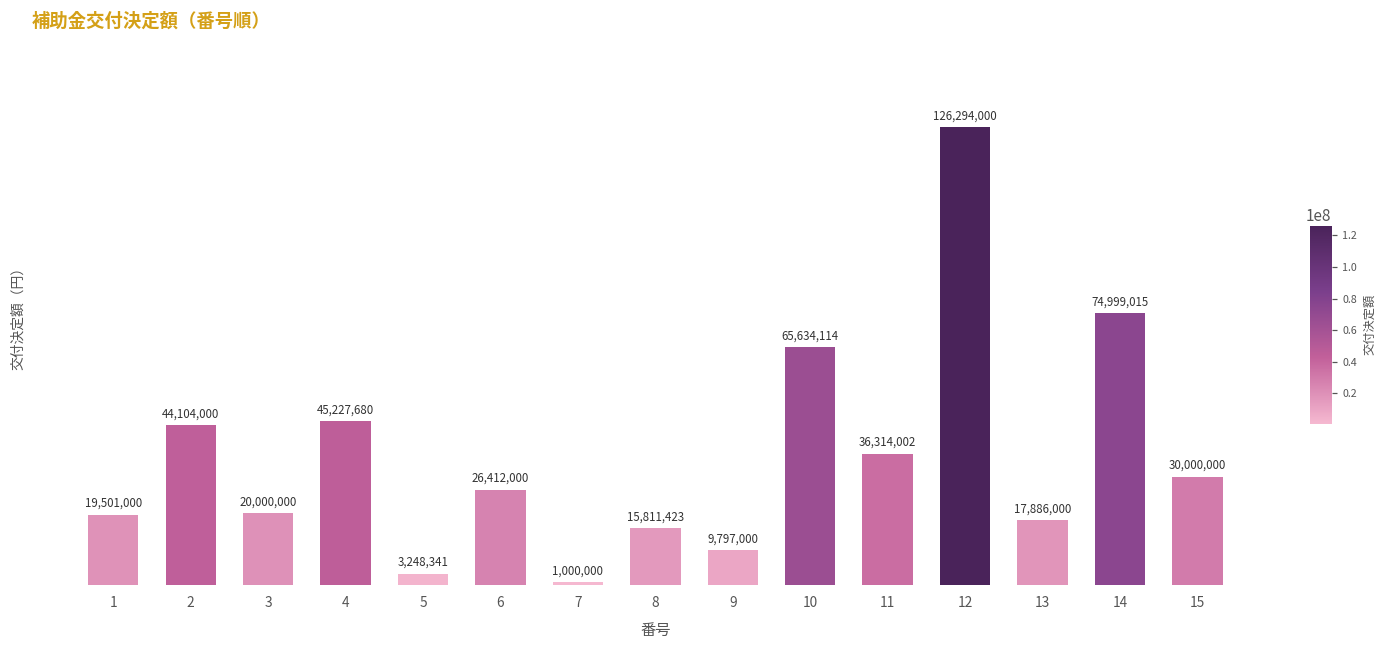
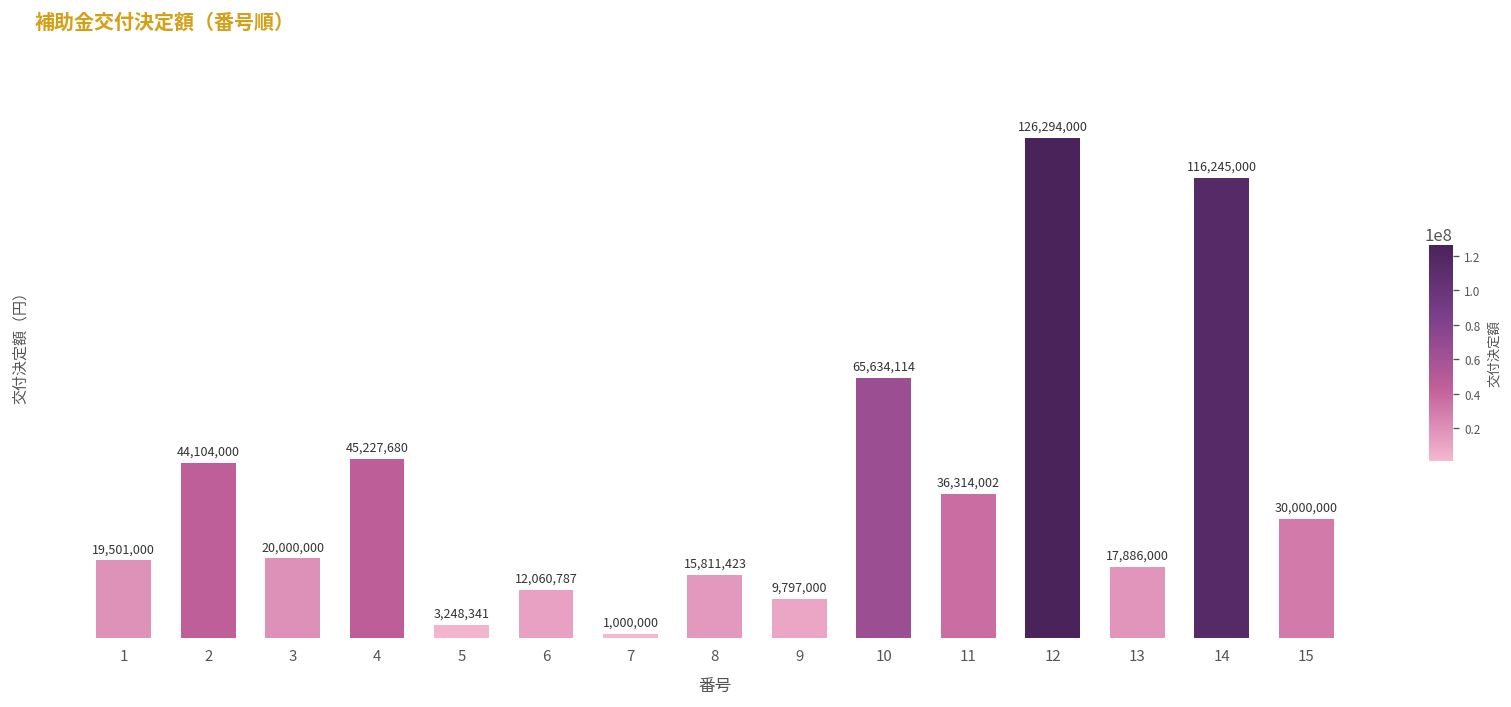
6: 26,412,000 -> 12,060,787
14: 74,999,015 -> 116,245,000
